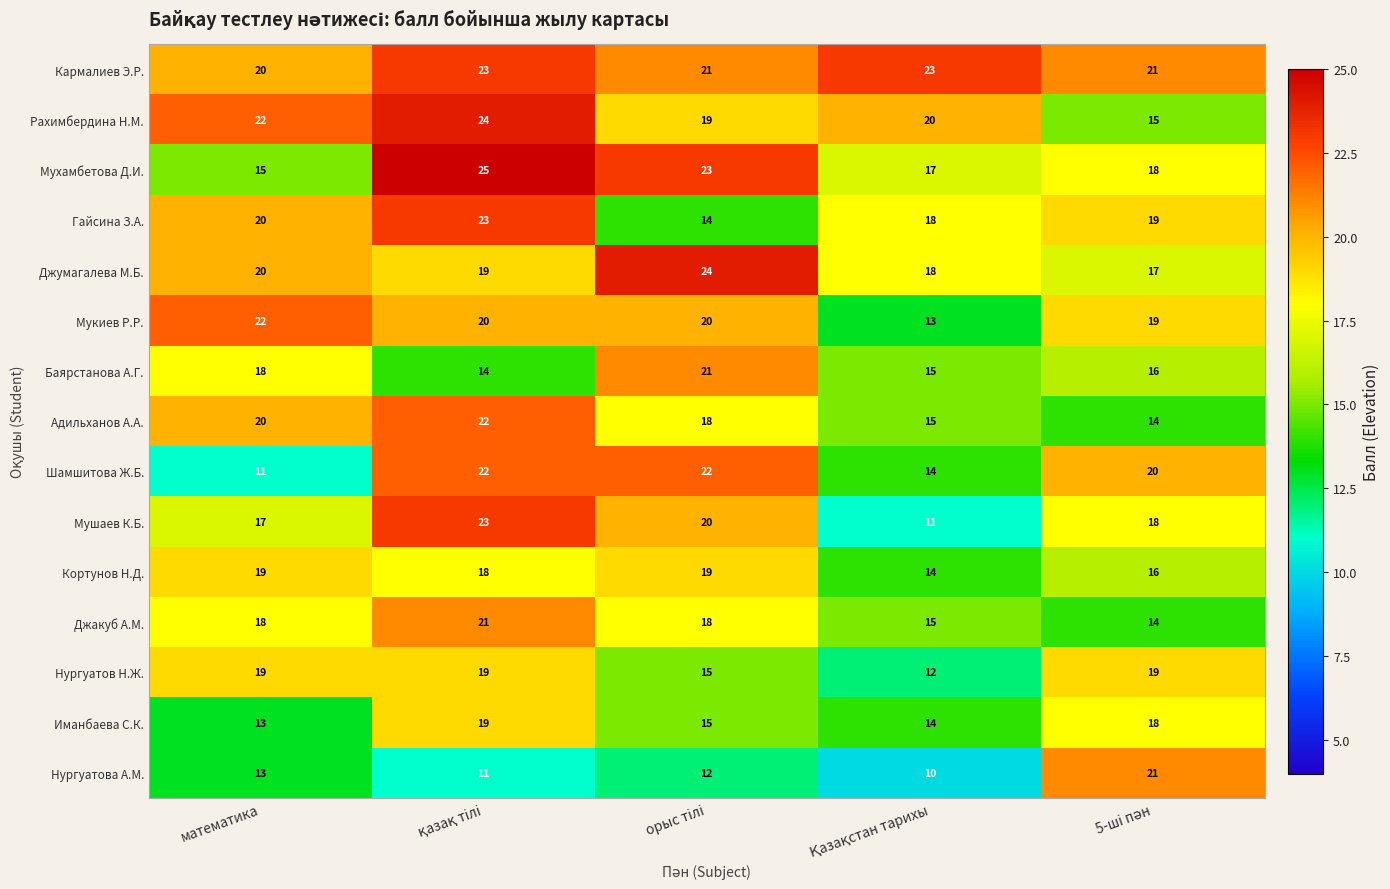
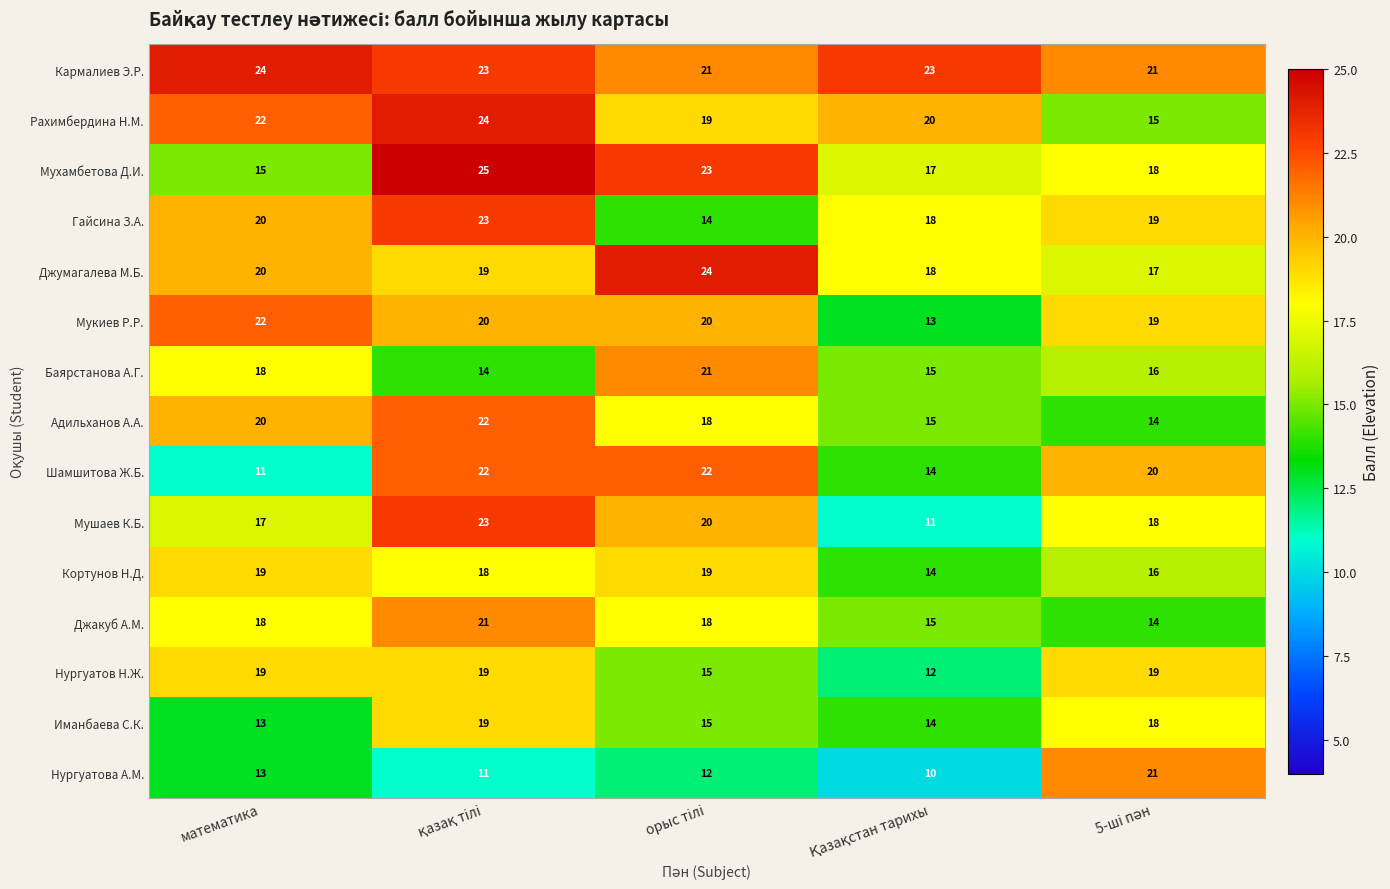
Кармалиев Э.Р., математика: 20 -> 24
